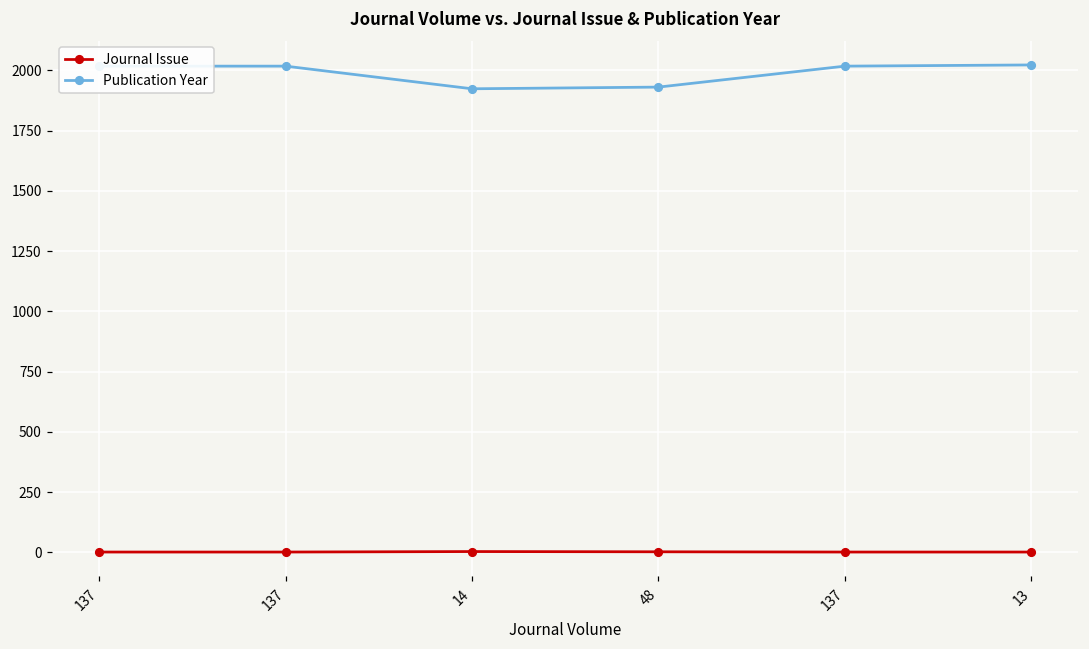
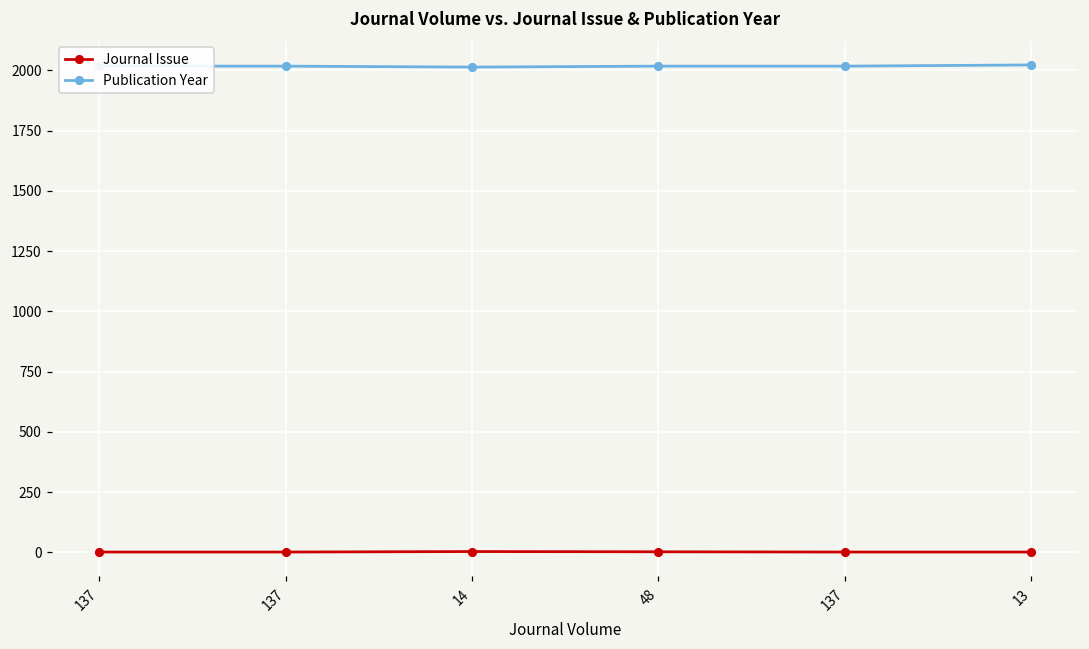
Publication Year, 14: 1920 -> 2010
Publication Year, 48: 1930 -> 2020
